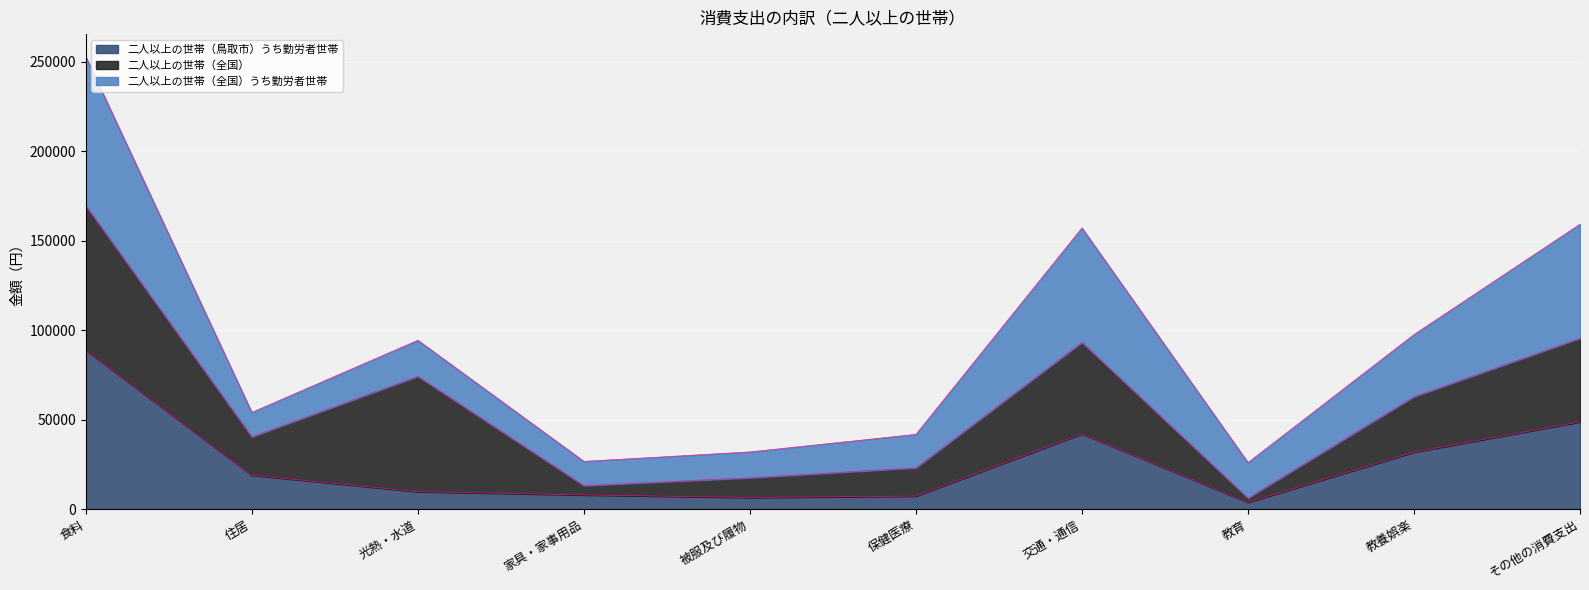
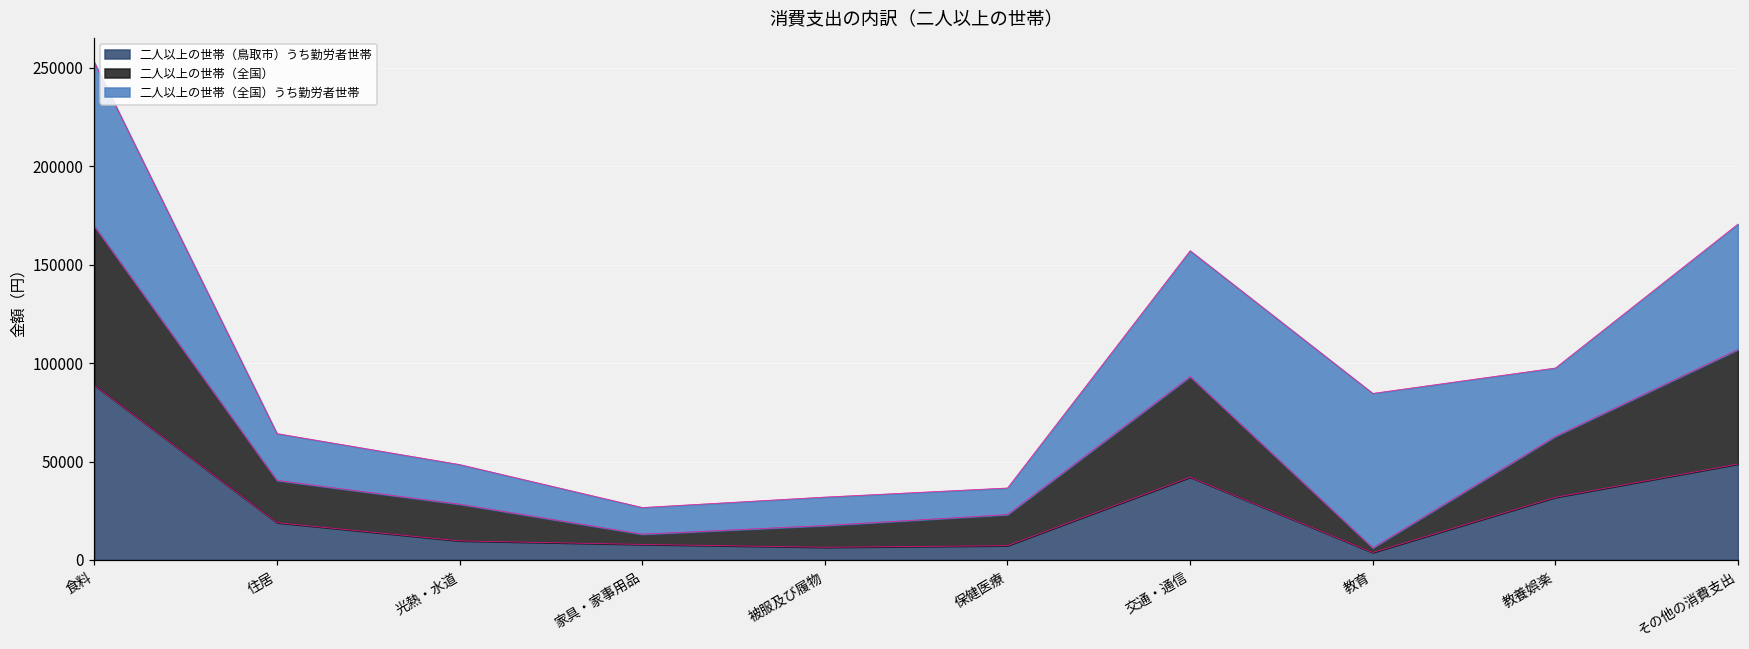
二人以上の世帯（全国）うち勤労者世帯, 住居: 14000 -> 24000
二人以上の世帯（全国）, 光熱・水道: 64000 -> 19000
二人以上の世帯（全国）うち勤労者世帯, 保健医療: 19000 -> 14000
二人以上の世帯（全国）うち勤労者世帯, 教育: 20000 -> 78000
二人以上の世帯（全国）, その他の消費支出: 47000 -> 58000
